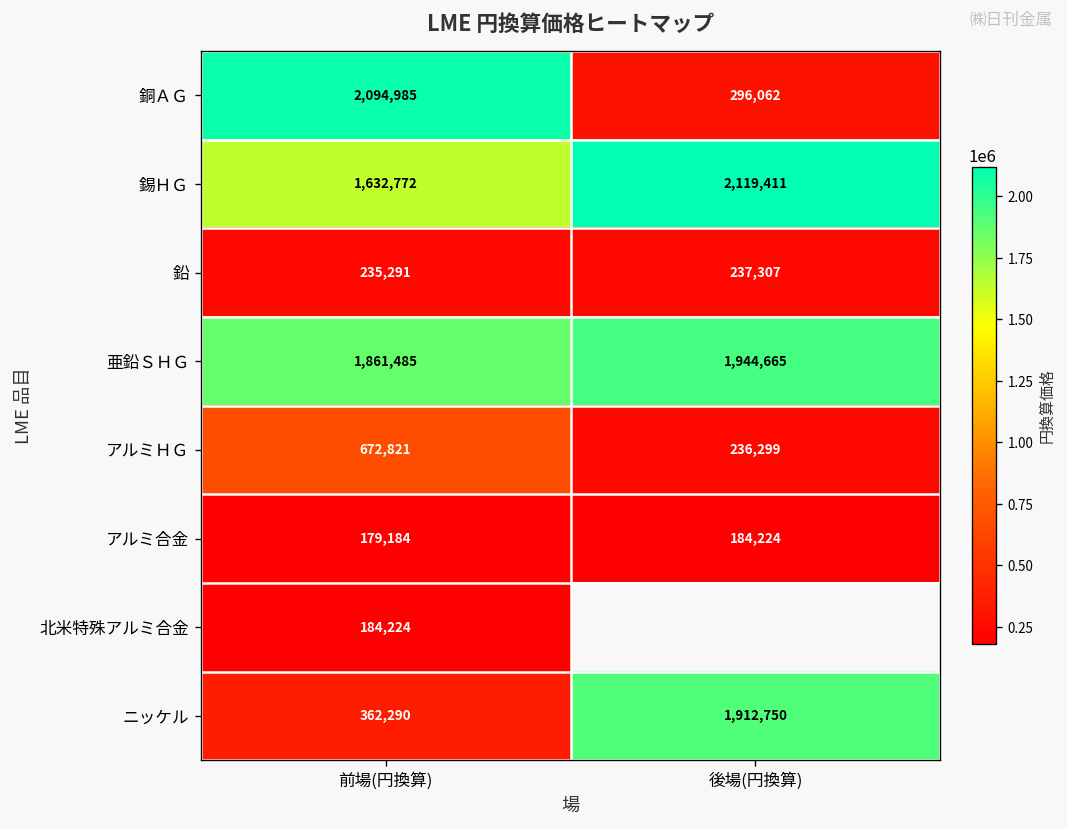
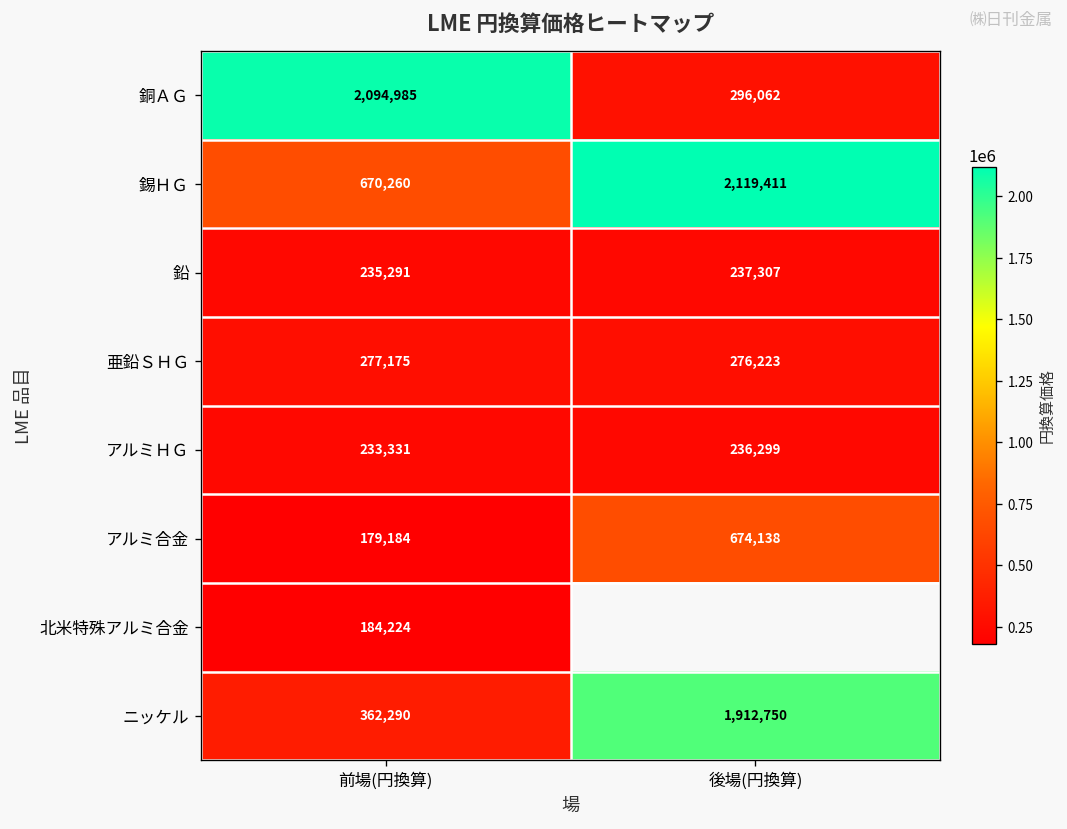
錫ＨＧ, 前場(円換算): 1,632,772 -> 670,260
亜鉛ＳＨＧ, 前場(円換算): 1,861,485 -> 277,175
亜鉛ＳＨＧ, 後場(円換算): 1,944,665 -> 276,223
アルミＨＧ, 前場(円換算): 672,821 -> 233,331
アルミ合金, 後場(円換算): 184,224 -> 674,138
